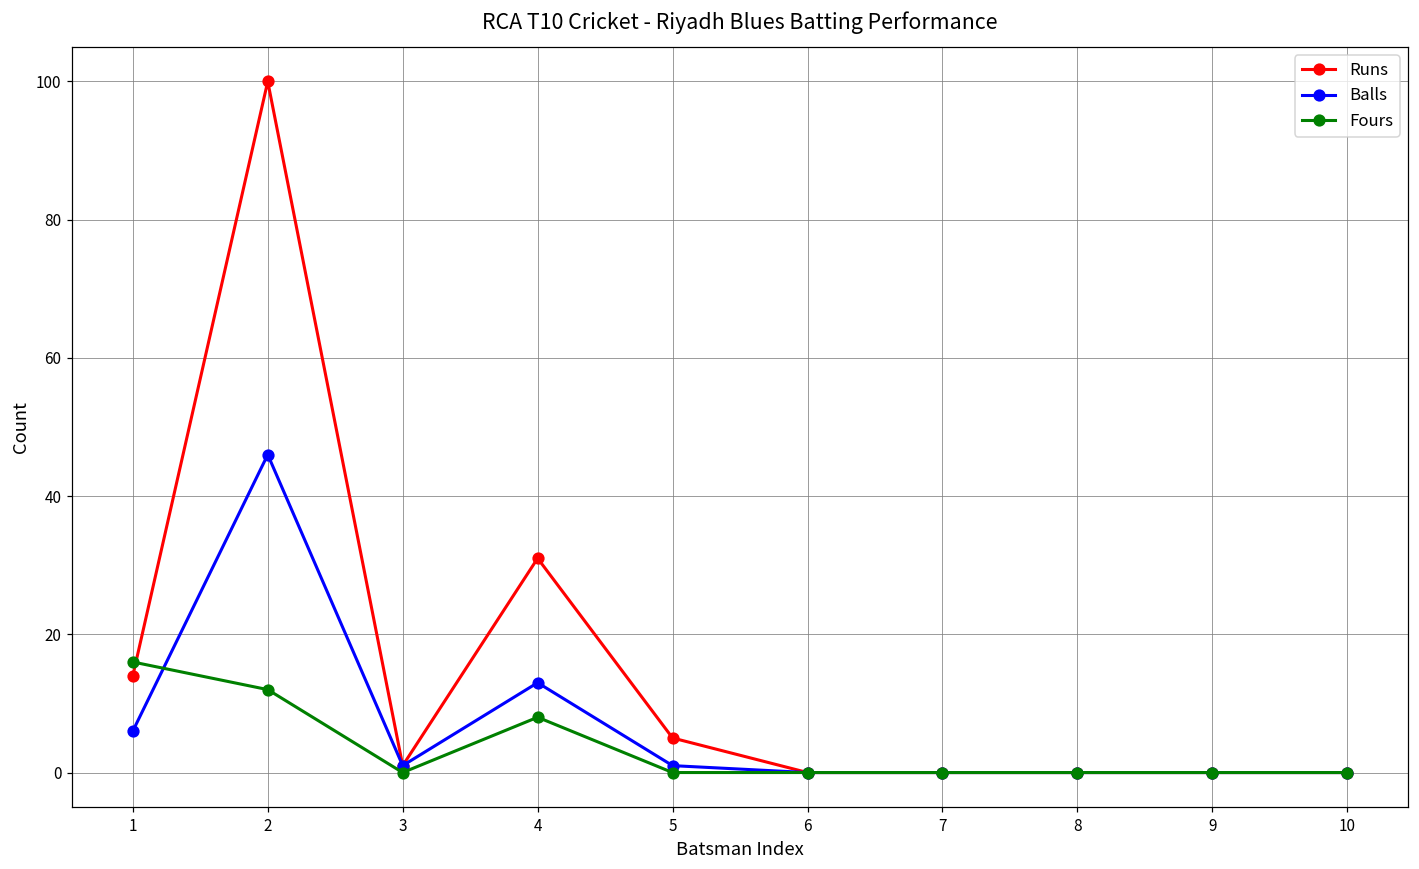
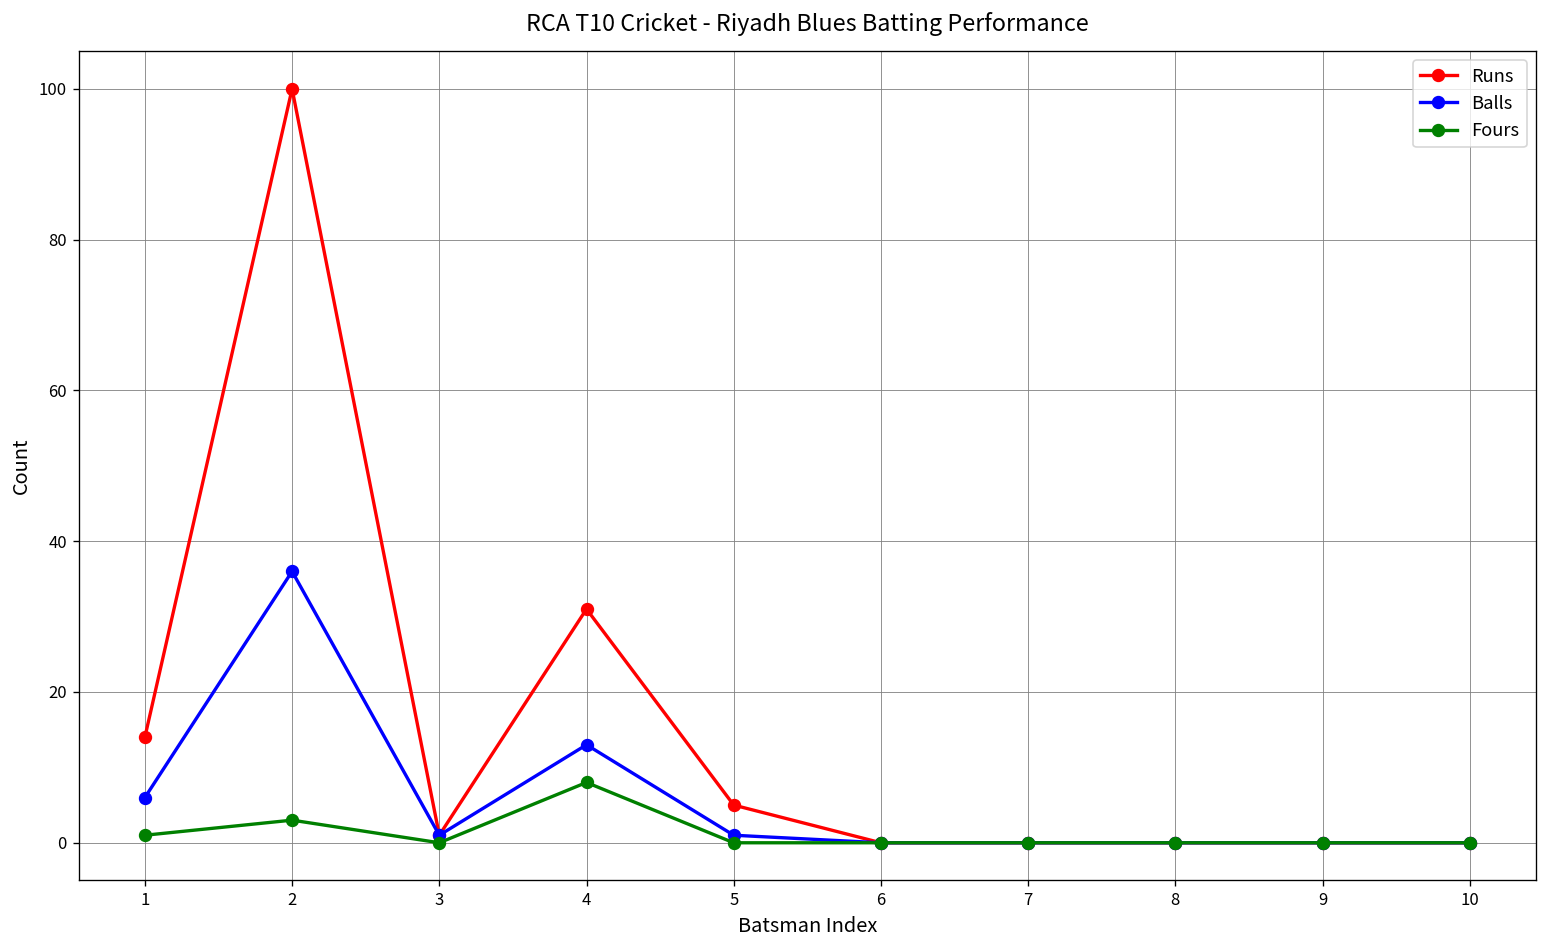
Fours, 1: 16 -> 1
Balls, 2: 46 -> 36
Fours, 2: 12 -> 3
